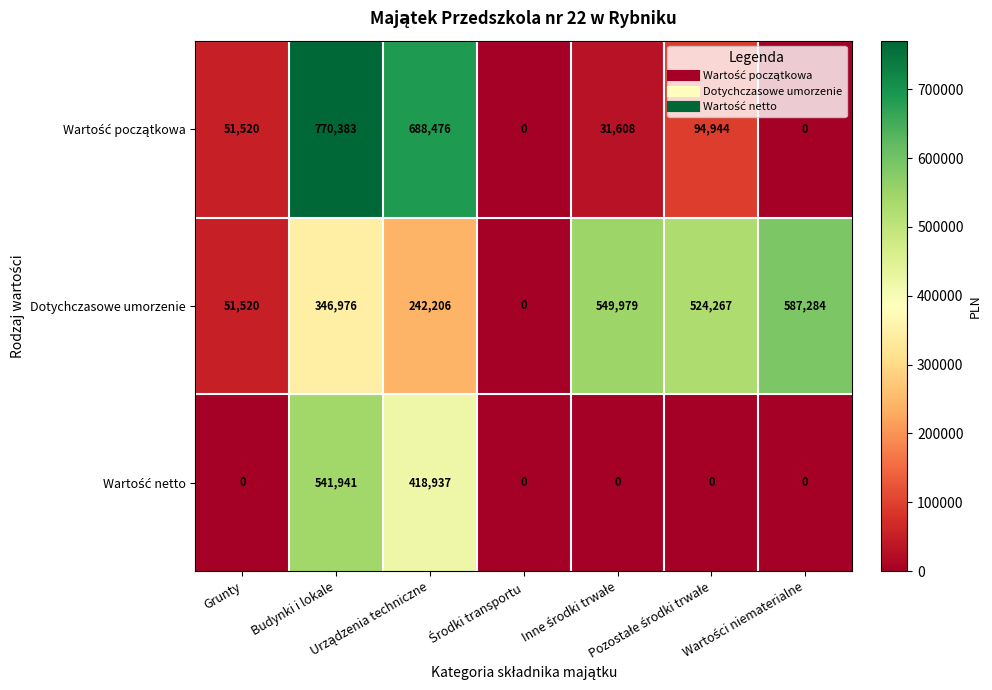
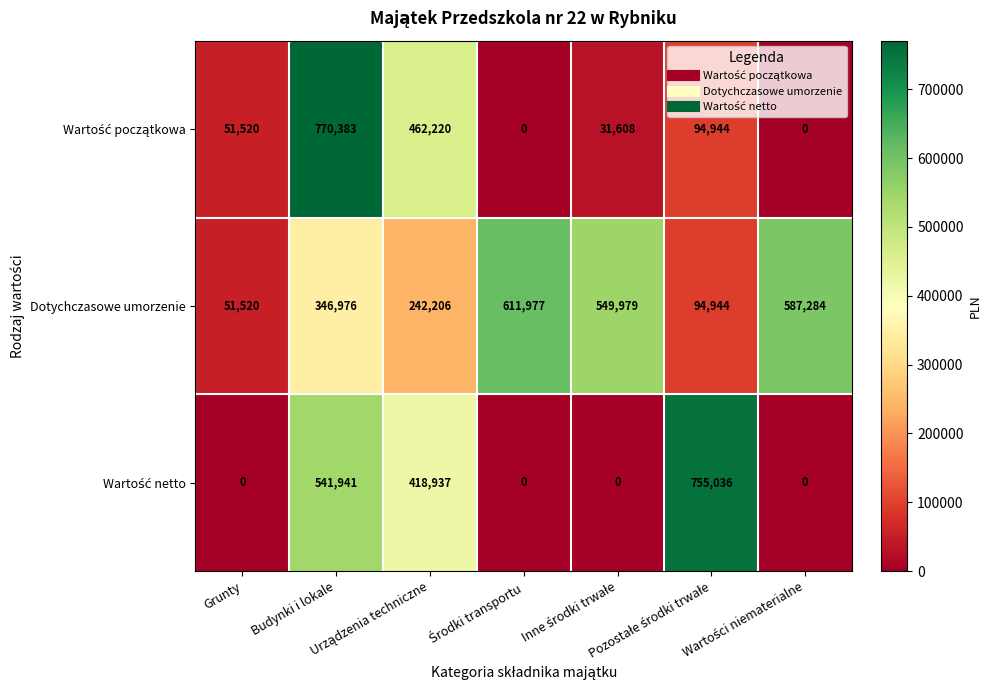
Wartość początkowa, Urządzenia techniczne: 688,476 -> 462,220
Dotychczasowe umorzenie, Środki transportu: 0 -> 611,977
Dotychczasowe umorzenie, Pozostałe środki trwałe: 524,267 -> 94,944
Wartość netto, Pozostałe środki trwałe: 0 -> 755,036
